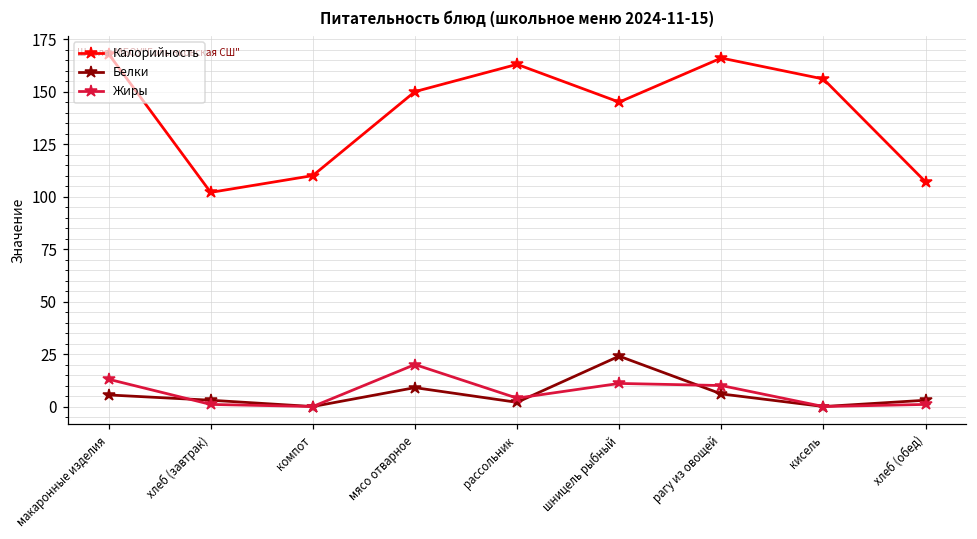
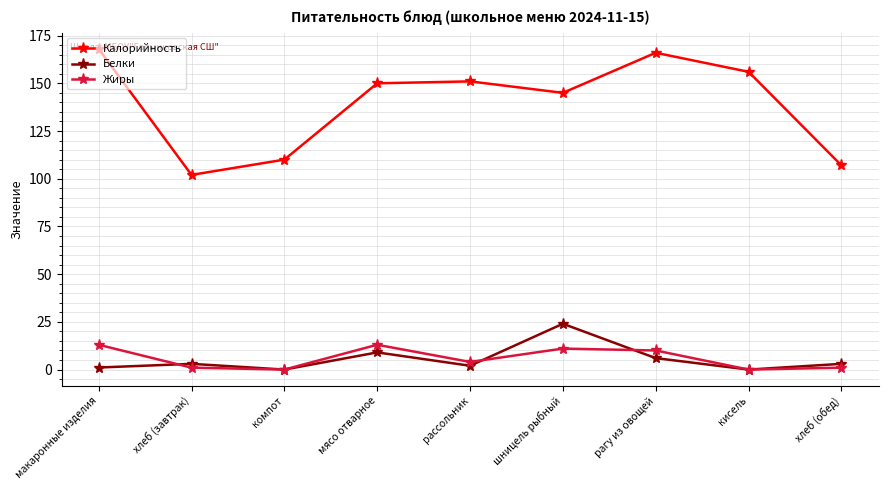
Белки, макаронные изделия: 6 -> 1
Жиры, мясо отварное: 20 -> 13
Калорийность, рассольник: 163 -> 151
